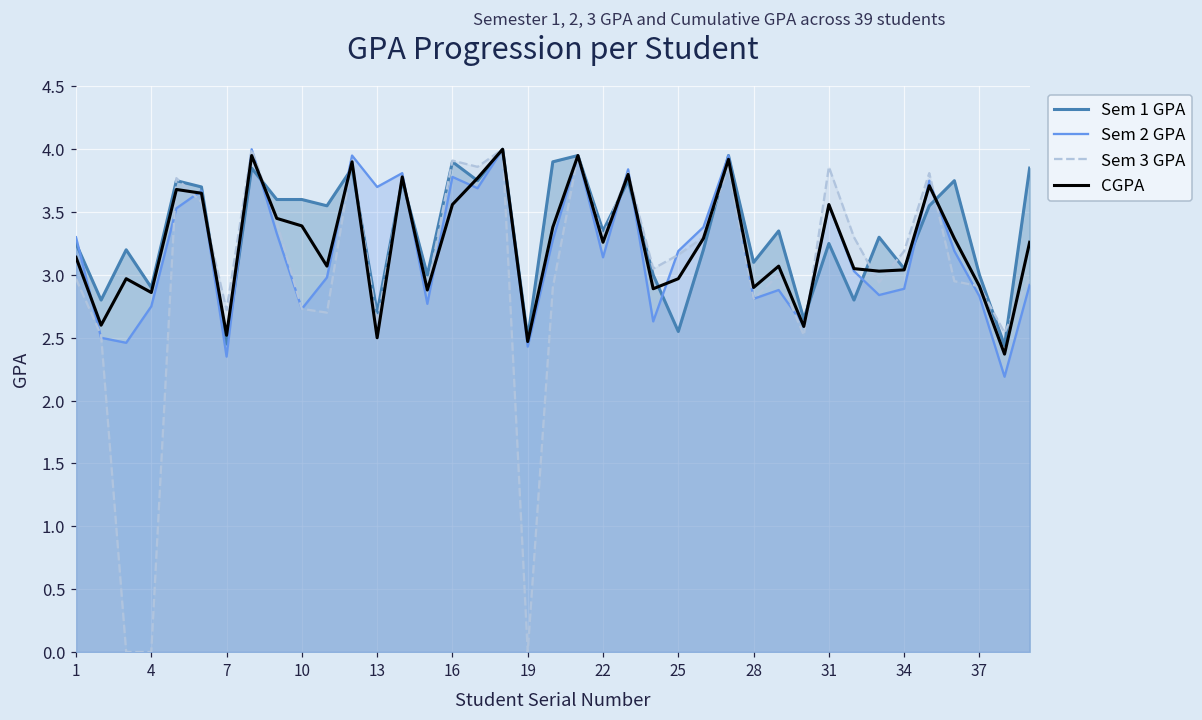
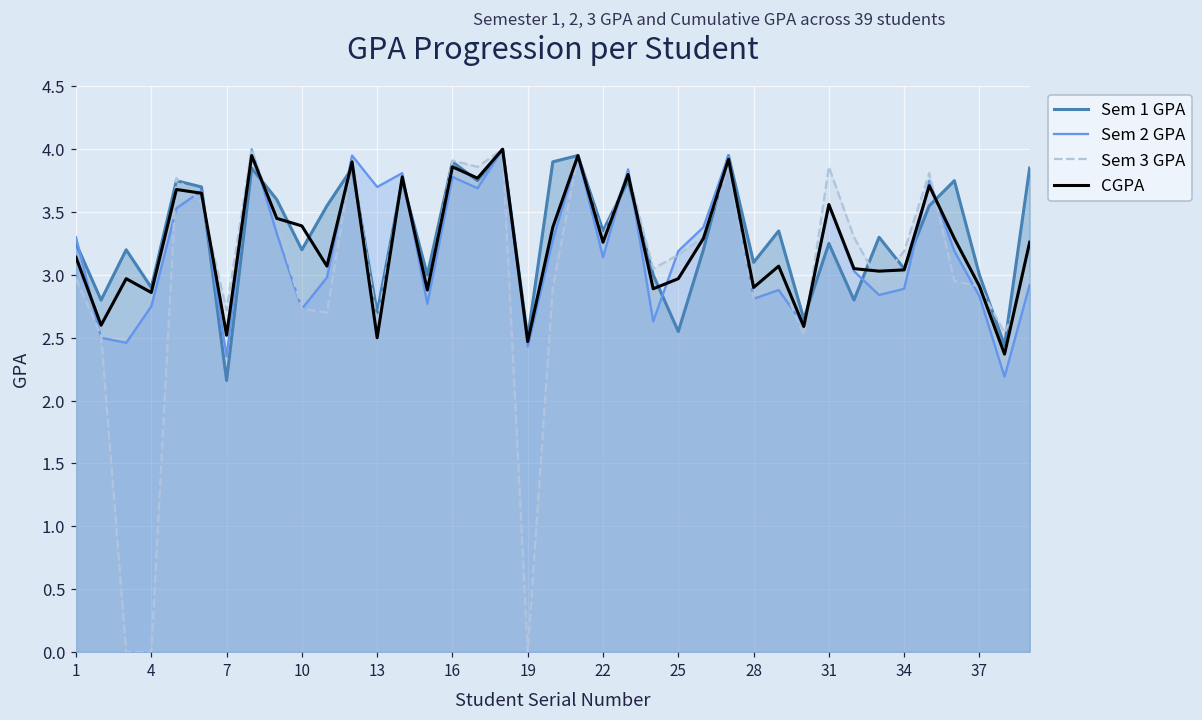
Sem 1 GPA, 7: 2.45 -> 2.16
Sem 1 GPA, 10: 3.6 -> 3.2
CGPA, 16: 3.56 -> 3.86
